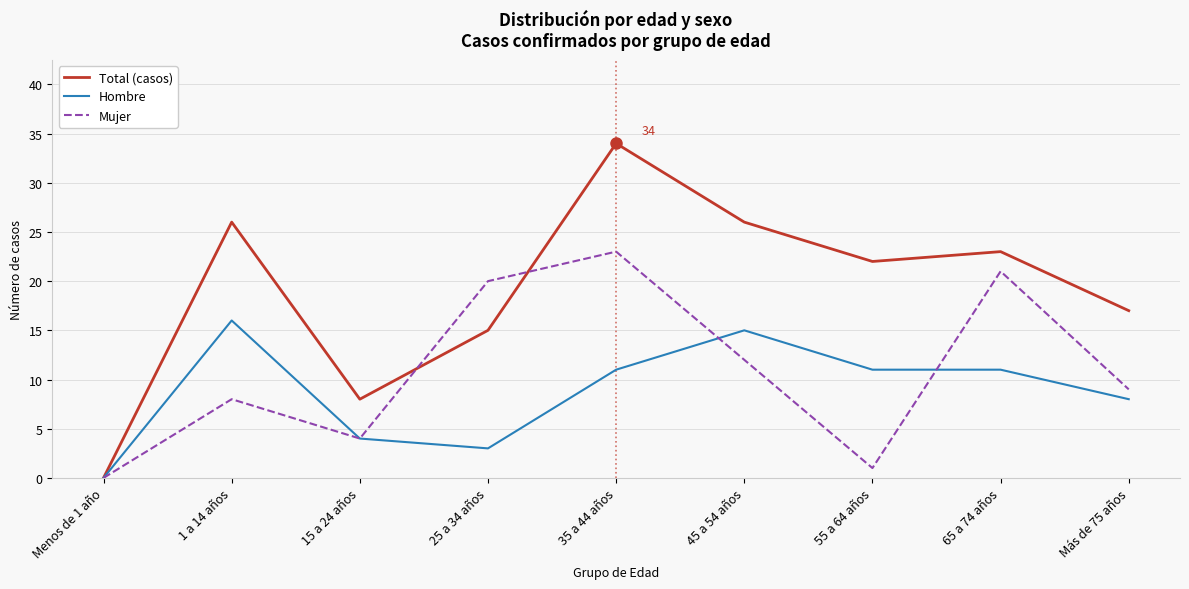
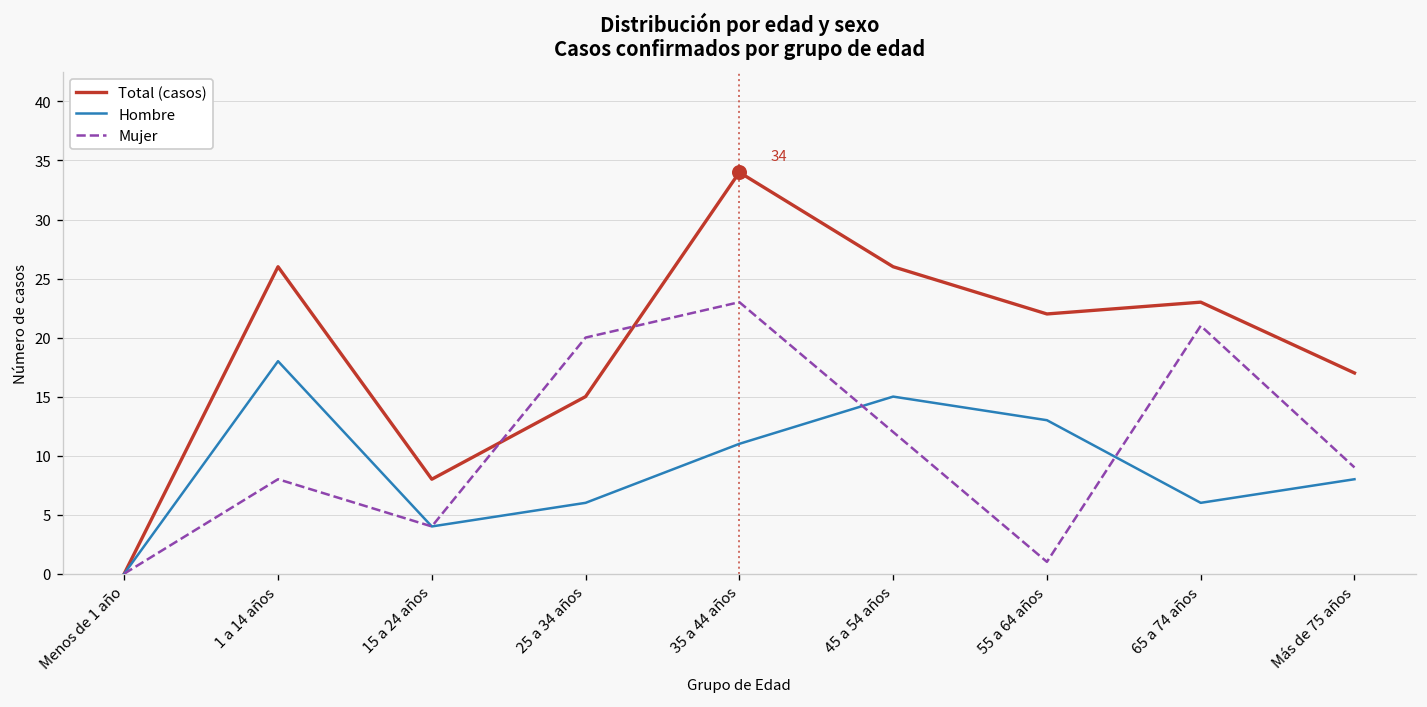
Hombre, 1 a 14 años: 16 -> 18
Hombre, 25 a 34 años: 3 -> 6
Hombre, 55 a 64 años: 11 -> 13
Hombre, 65 a 74 años: 11 -> 6
